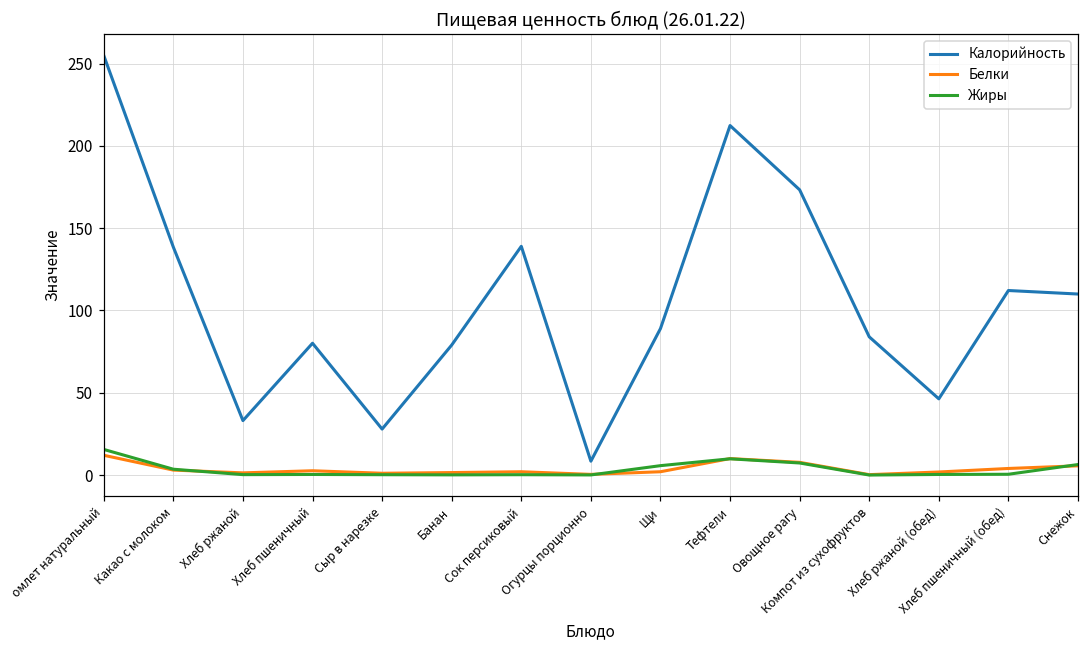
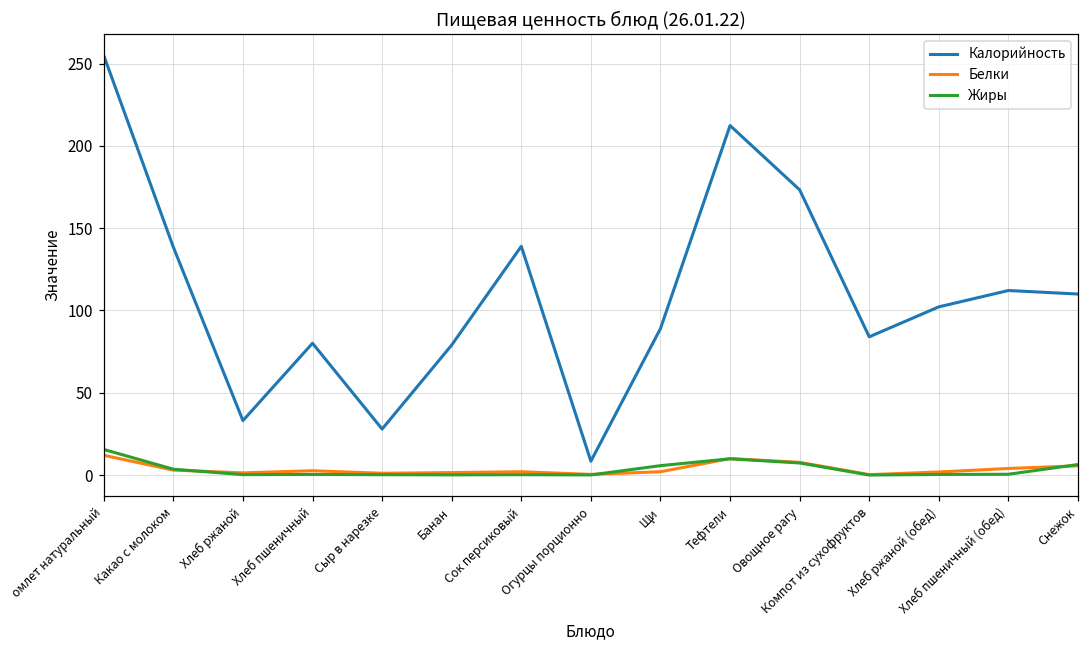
Калорийность, Хлеб ржаной (обед): 46 -> 102
